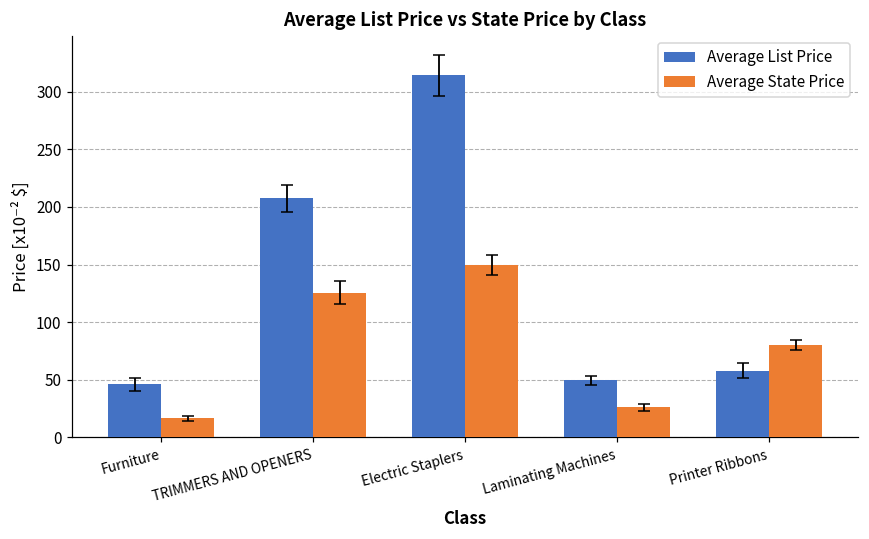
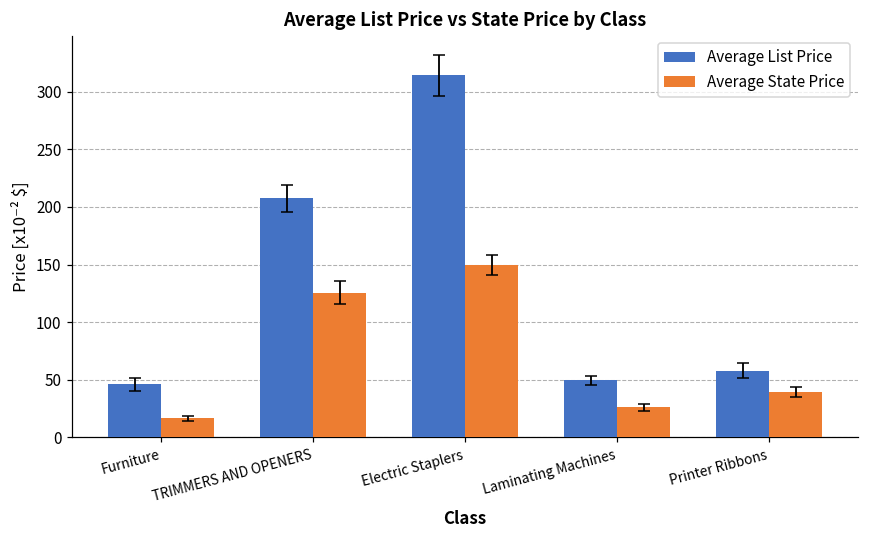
Average State Price, Printer Ribbons: 80 -> 39
